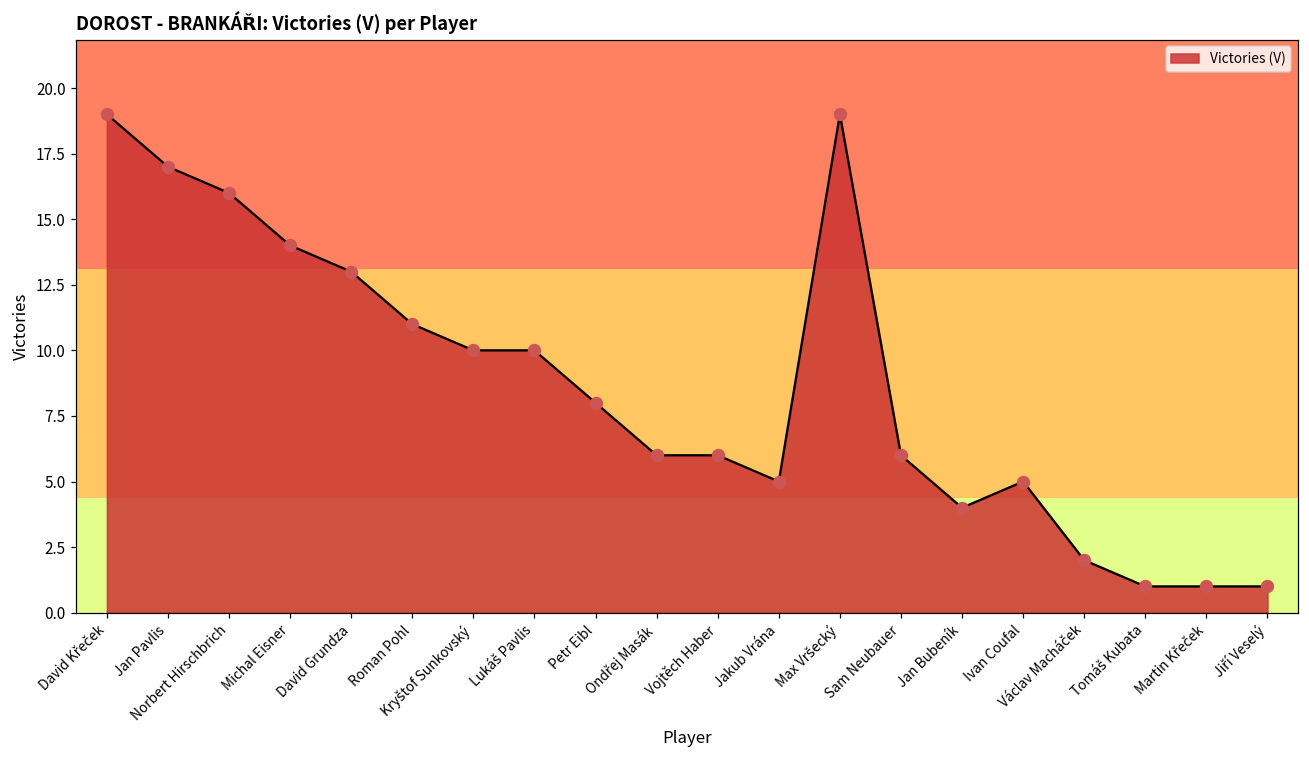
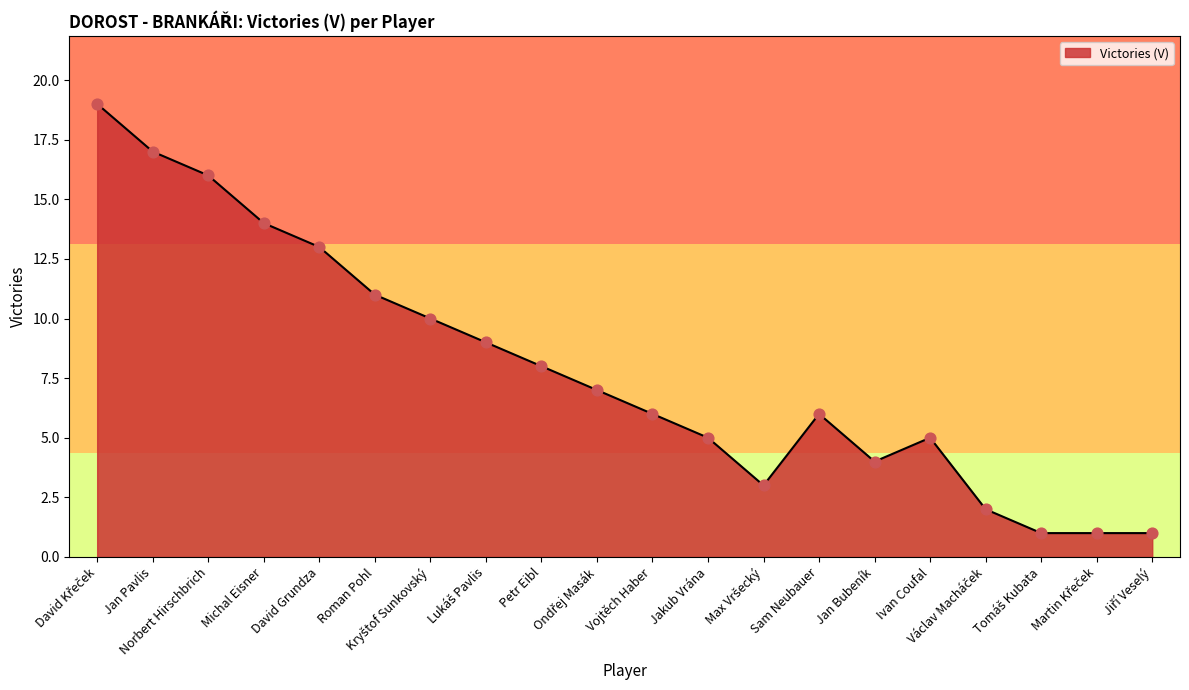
Lukáš Pavlis: 10 -> 9
Ondřej Masák: 6 -> 7
Max Vršecký: 19 -> 3
